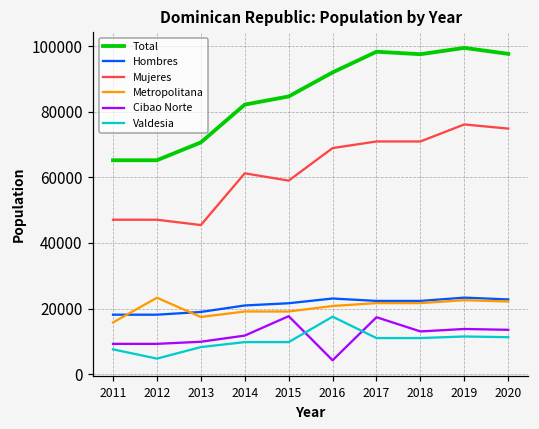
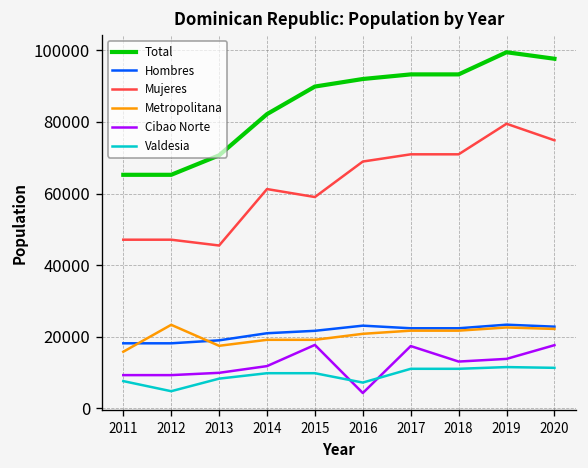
Total, 2015: 85000 -> 90000
Valdesia, 2016: 18000 -> 7000
Total, 2017: 98000 -> 93000
Total, 2018: 98000 -> 93000
Mujeres, 2019: 76000 -> 79000
Cibao Norte, 2020: 14000 -> 18000
